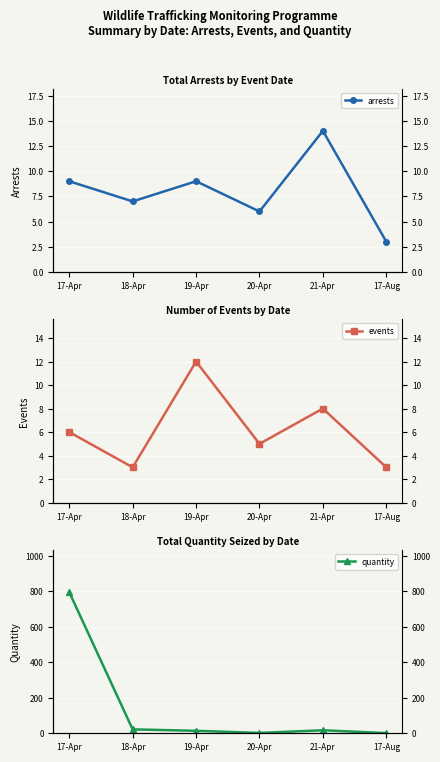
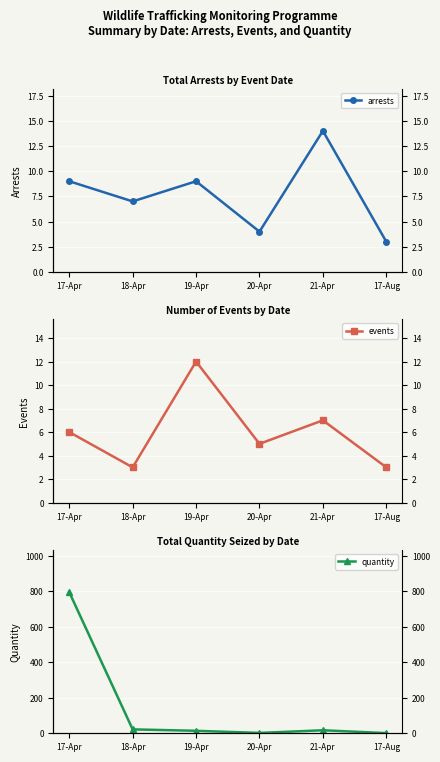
Total Arrests by Event Date, 20-Apr: 6 -> 4
Number of Events by Date, 21-Apr: 8 -> 7
